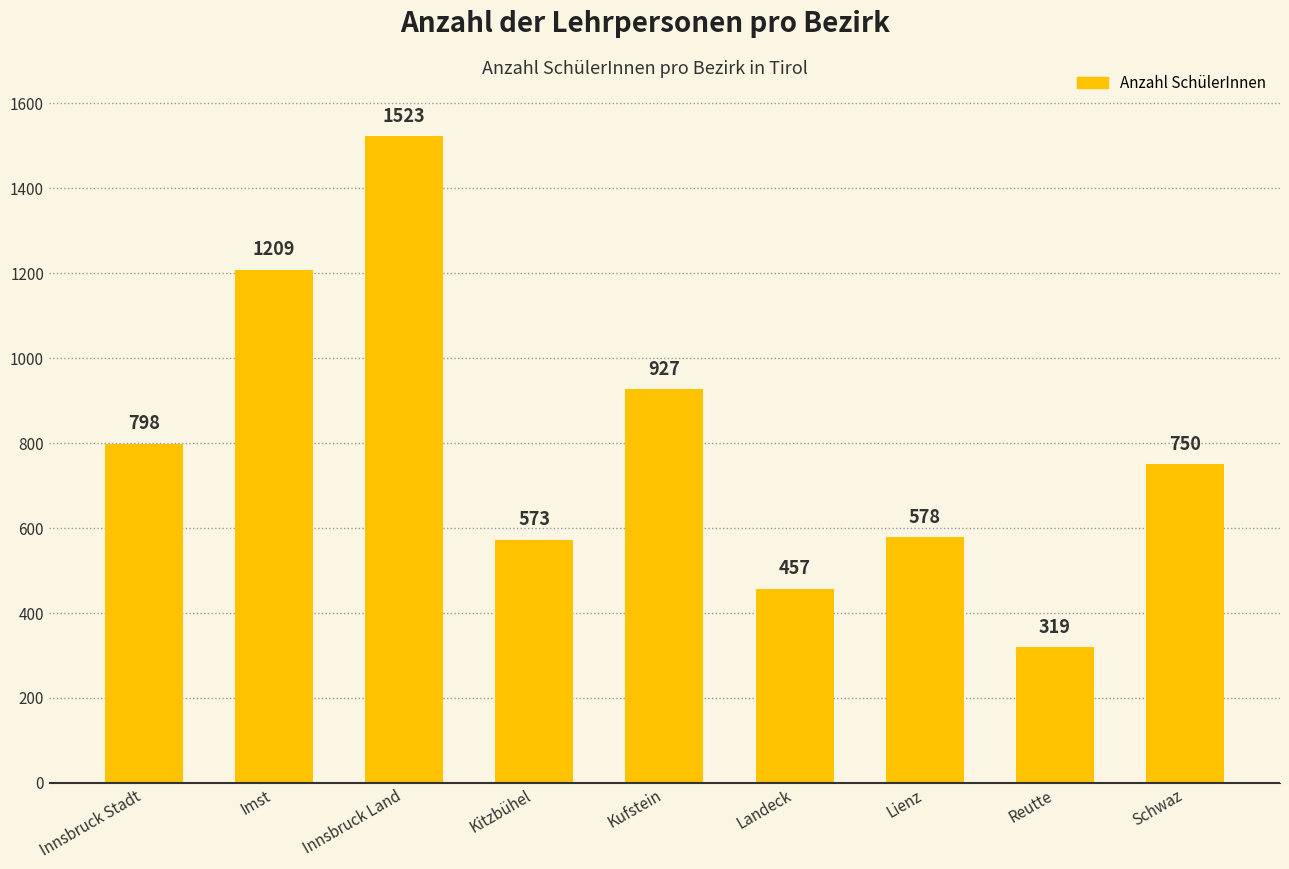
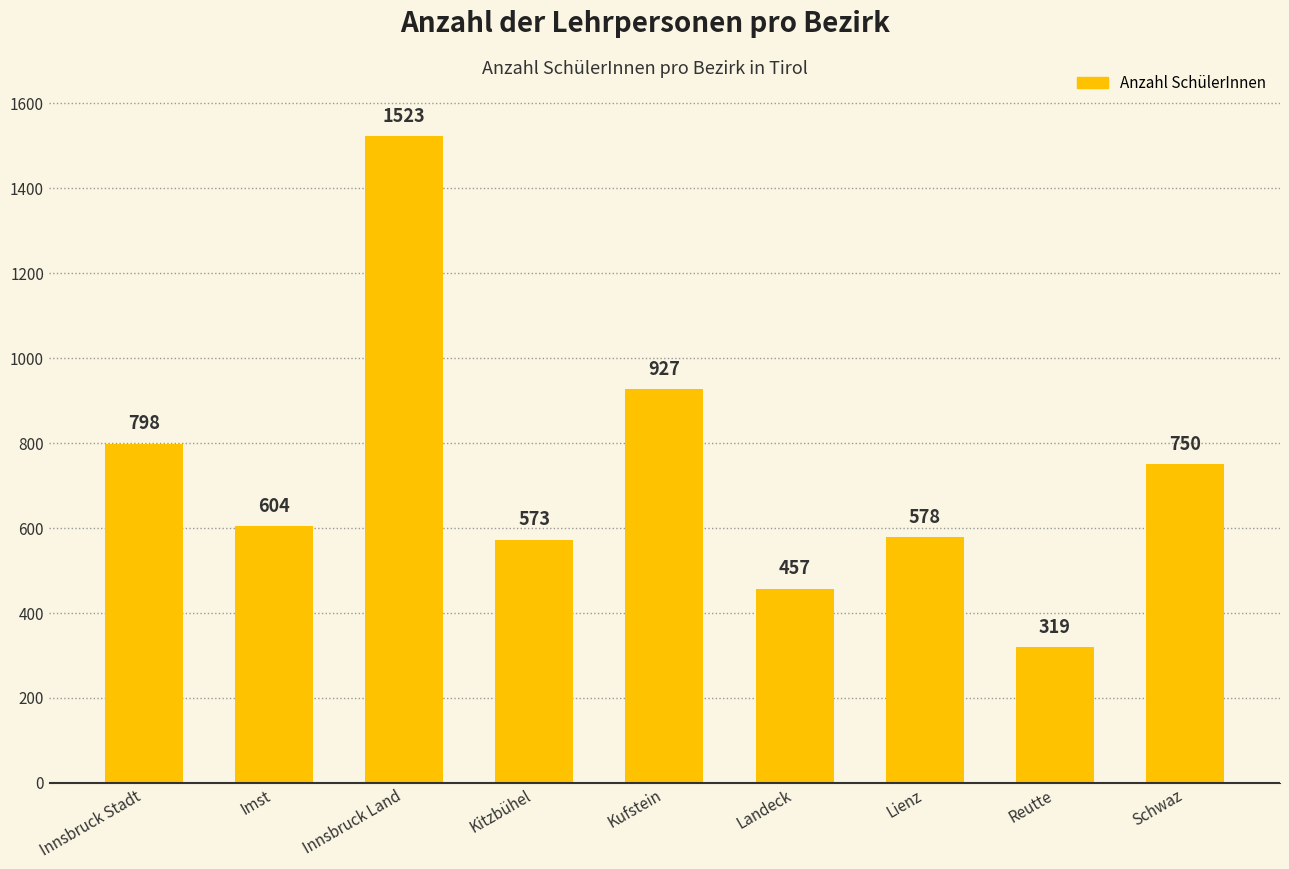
Imst: 1209 -> 604
